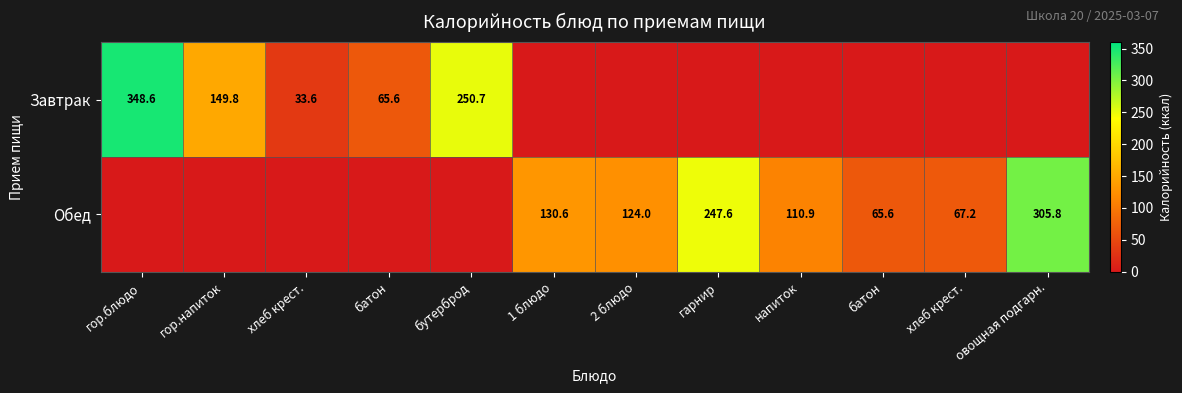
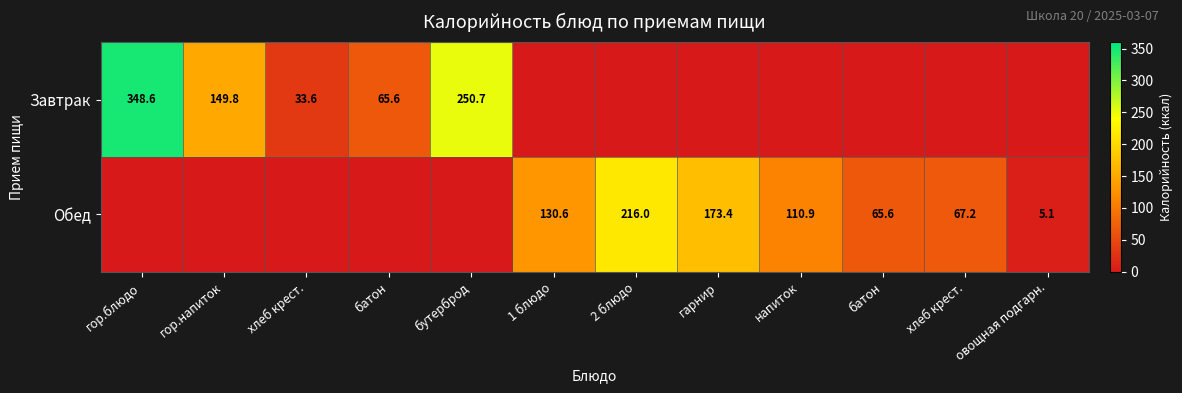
Обед, 2 блюдо: 124.0 -> 216.0
Обед, гарнир: 247.6 -> 173.4
Обед, овощная подгарн.: 305.8 -> 5.1
